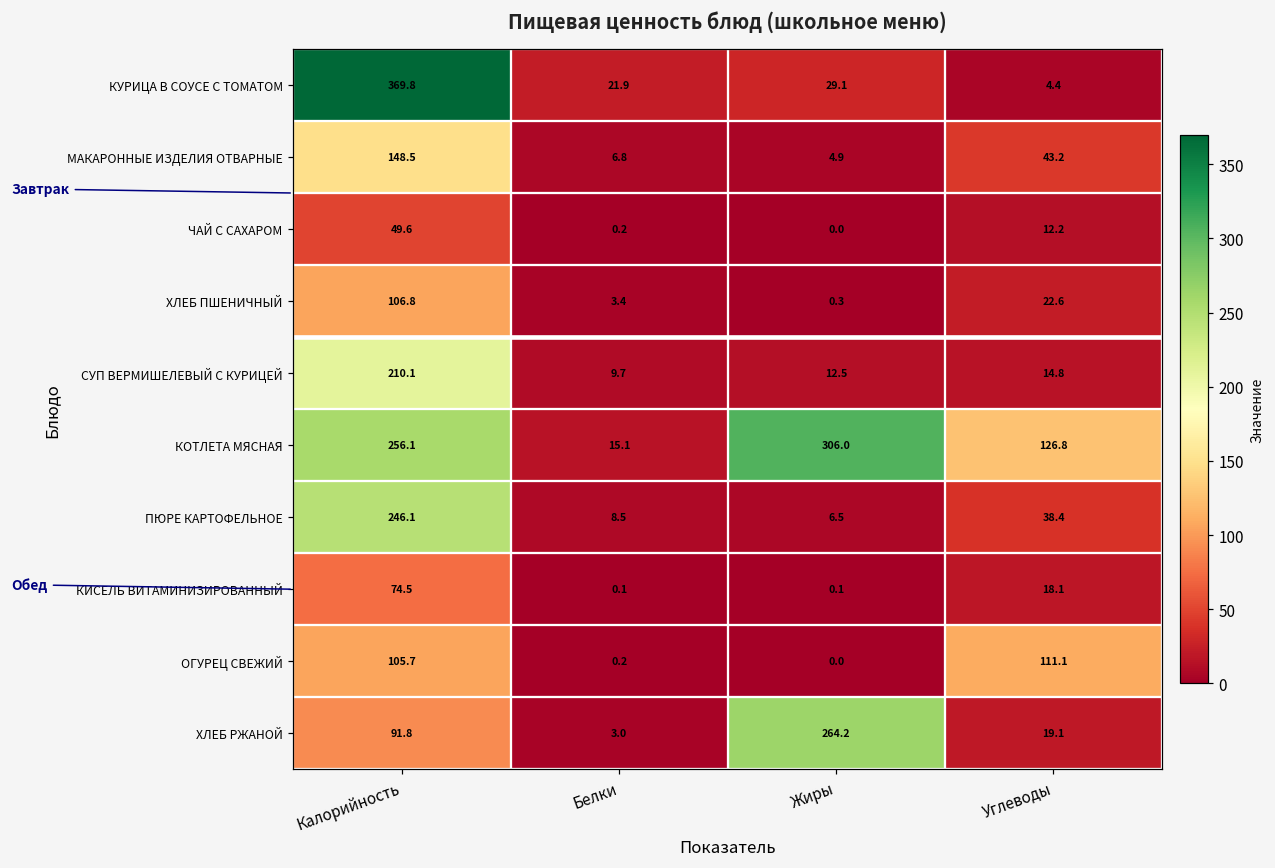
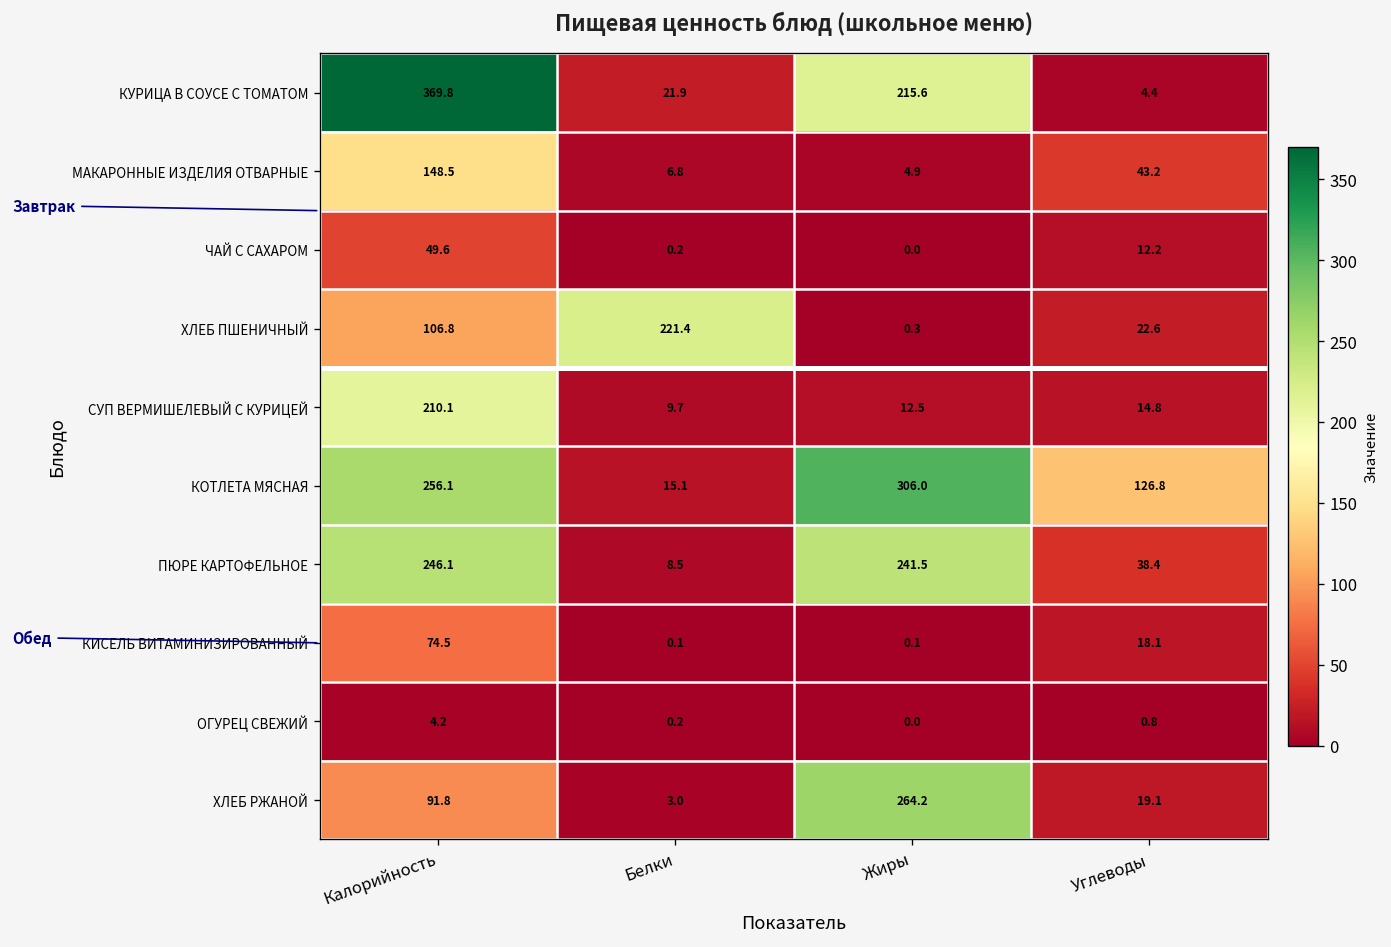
КУРИЦА В СОУСЕ С ТОМАТОМ, Жиры: 29.1 -> 215.6
ХЛЕБ ПШЕНИЧНЫЙ, Белки: 3.4 -> 221.4
ПЮРЕ КАРТОФЕЛЬНОЕ, Жиры: 6.5 -> 241.5
ОГУРЕЦ СВЕЖИЙ, Калорийность: 105.7 -> 4.2
ОГУРЕЦ СВЕЖИЙ, Углеводы: 111.1 -> 0.8
